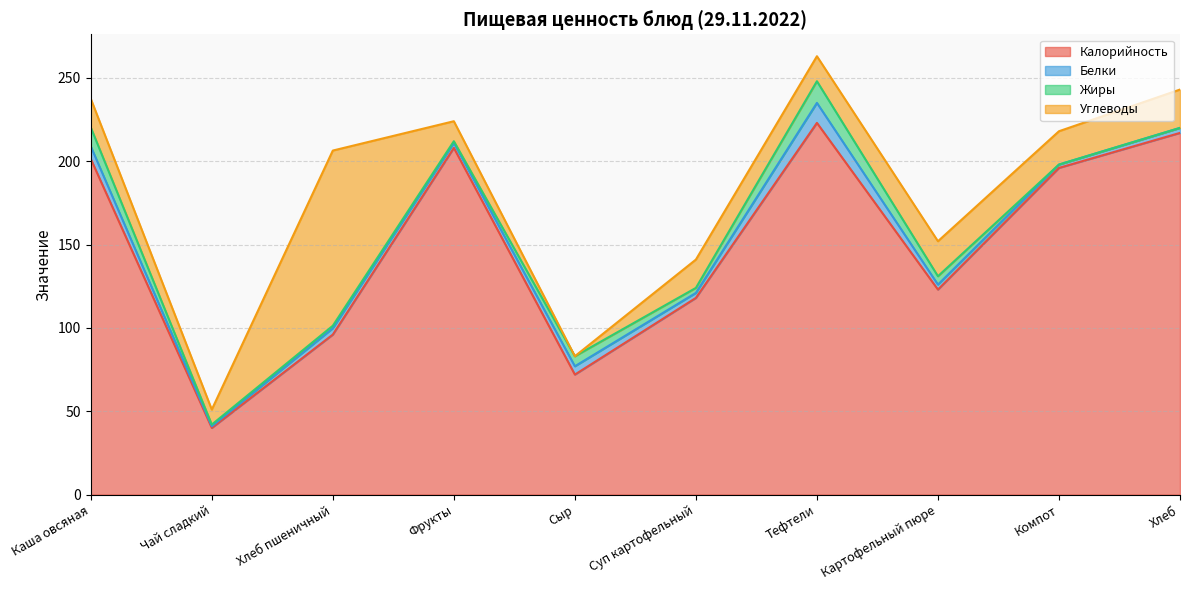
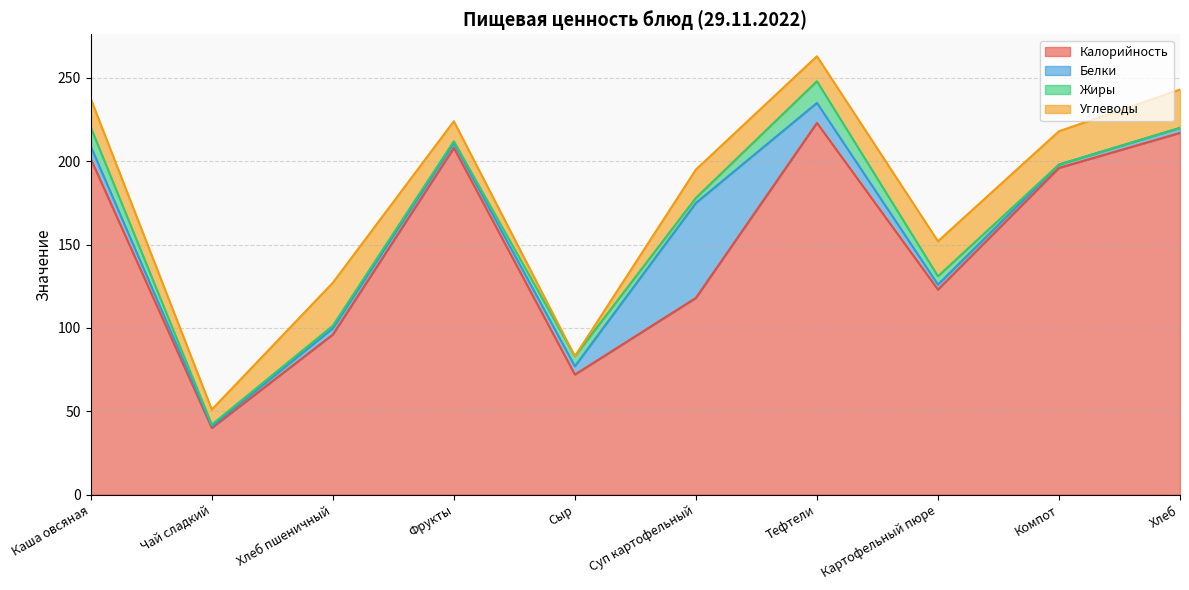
Углеводы, Хлеб пшеничный: 105 -> 26
Белки, Суп картофельный: 3 -> 57
